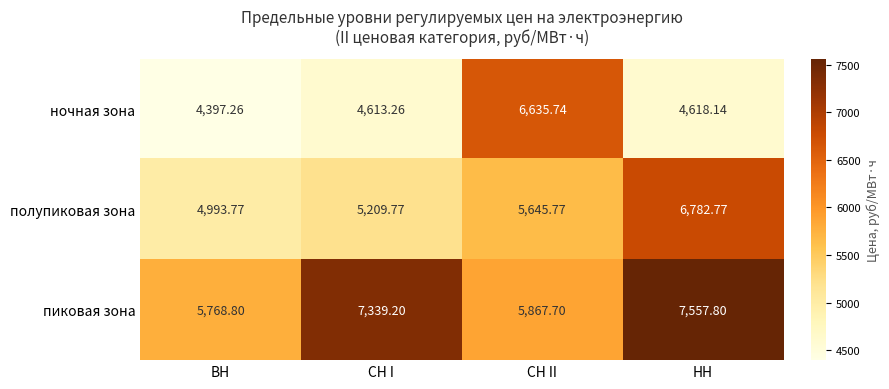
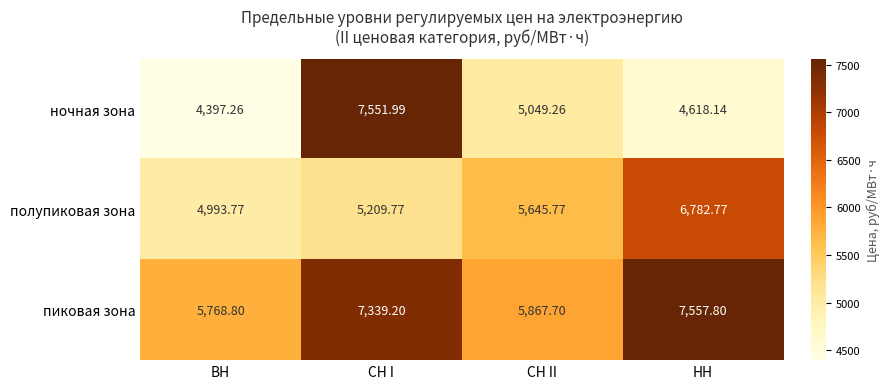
ночная зона, СН I: 4,613.26 -> 7,551.99
ночная зона, СН II: 6,635.74 -> 5,049.26
